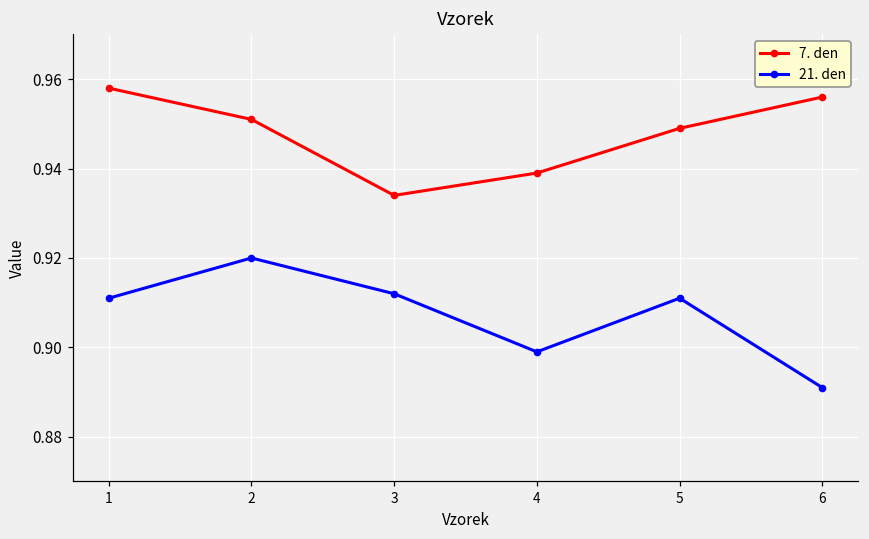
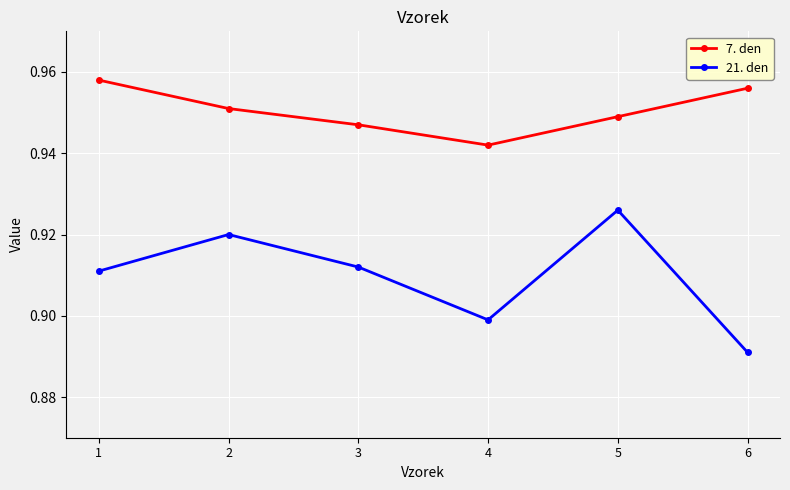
7. den, 3: 0.934 -> 0.947
7. den, 4: 0.939 -> 0.942
21. den, 5: 0.911 -> 0.926
